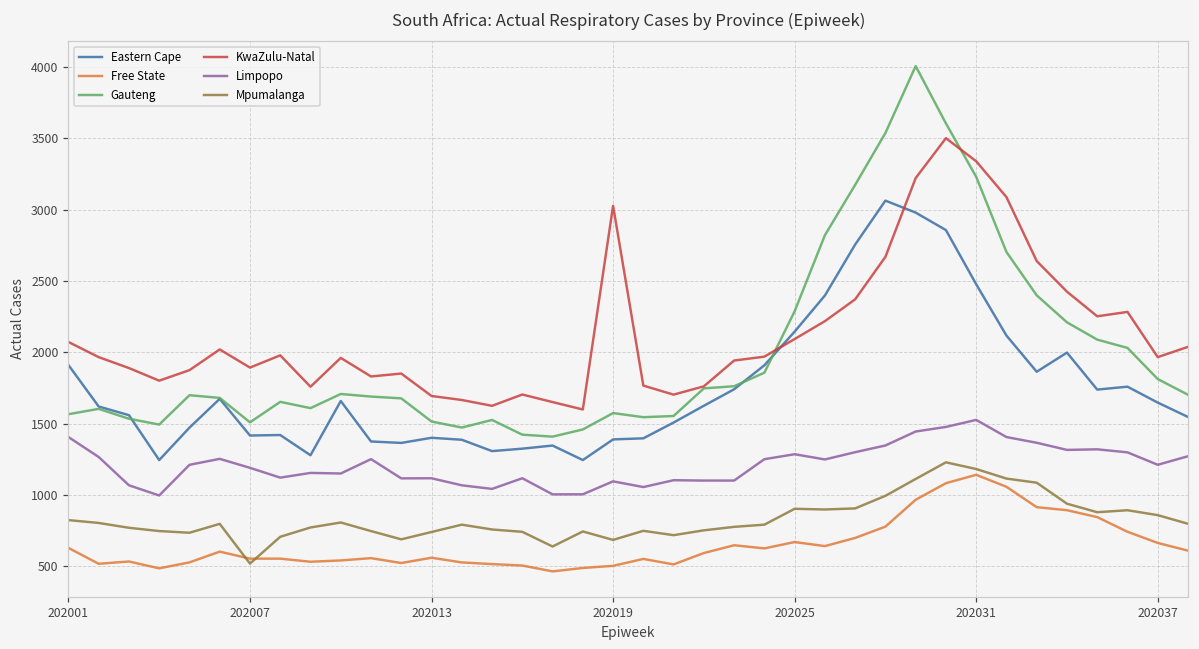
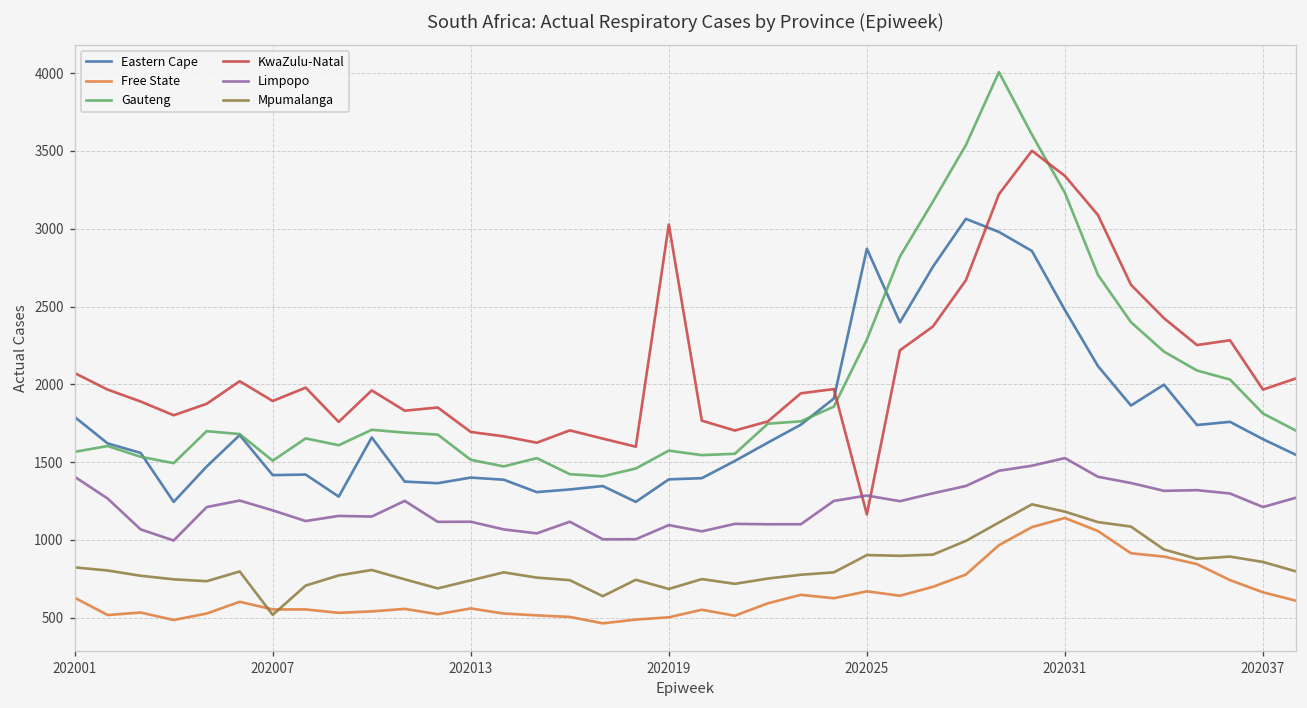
Eastern Cape, 202001: 1910 -> 1790
Eastern Cape, 202025: 2150 -> 2870
KwaZulu-Natal, 202025: 2090 -> 1160
